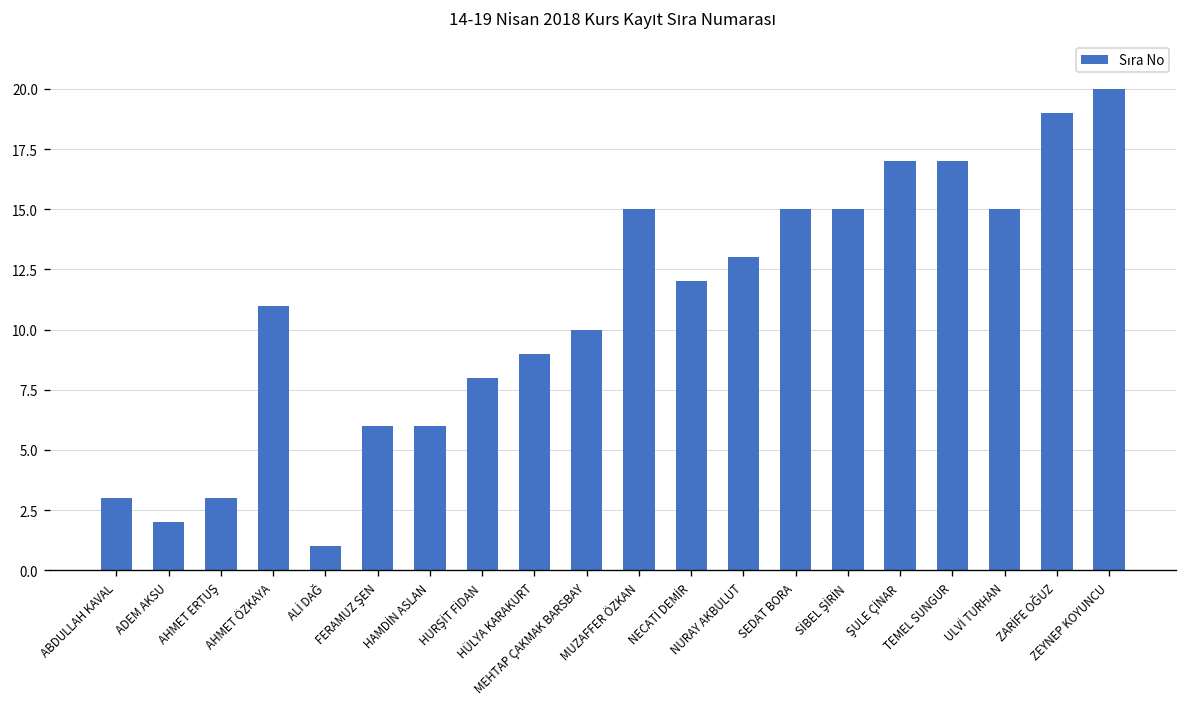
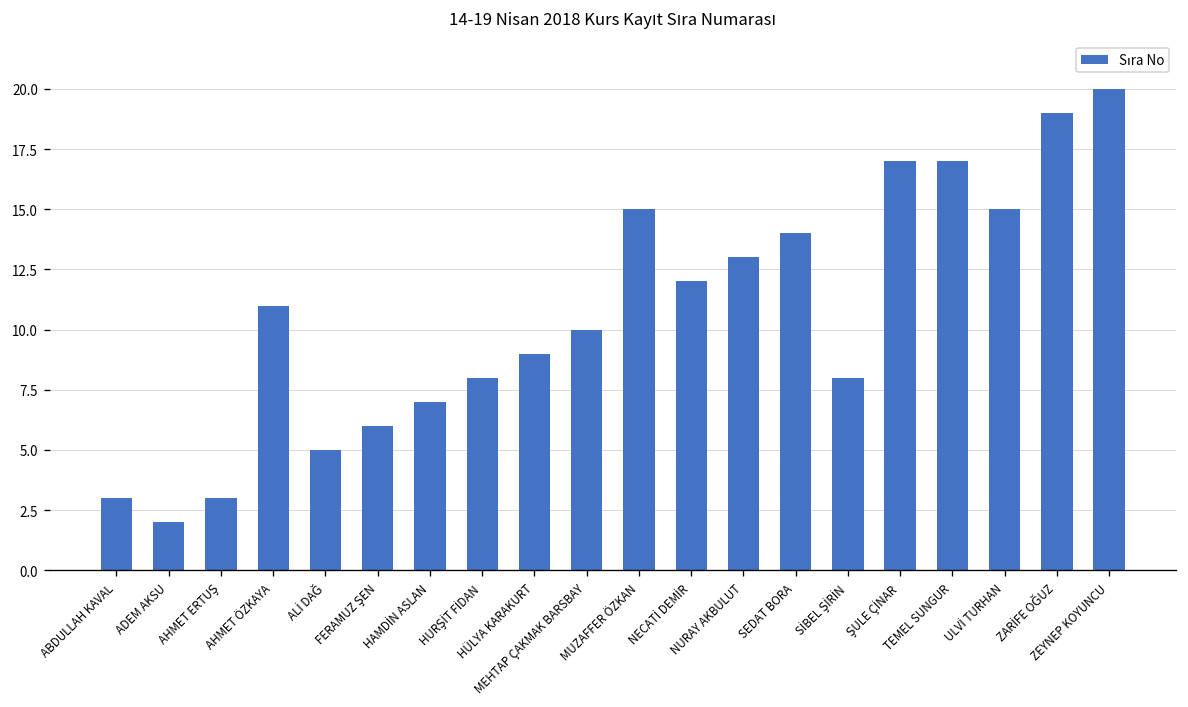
ALİ DAĞ: 1 -> 5
HAMDİN ASLAN: 6 -> 7
SEDAT BORA: 15 -> 14
SİBEL ŞİRİN: 15 -> 8
